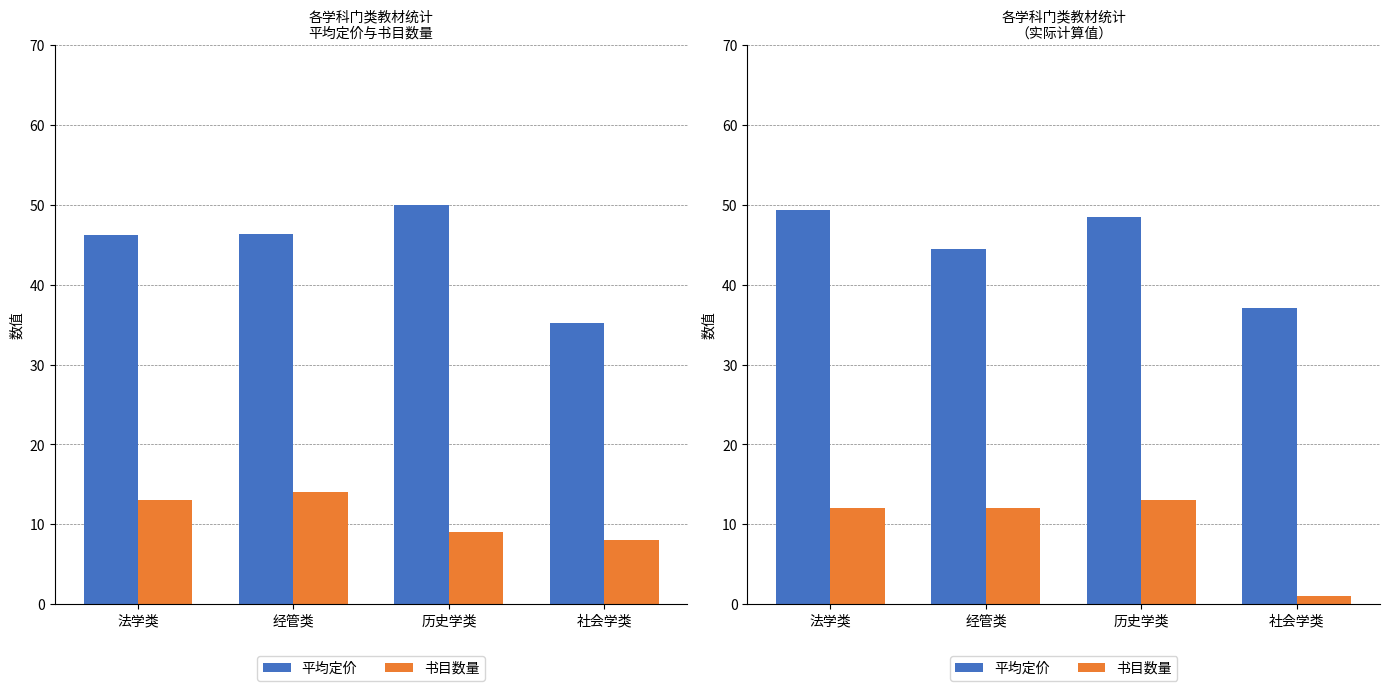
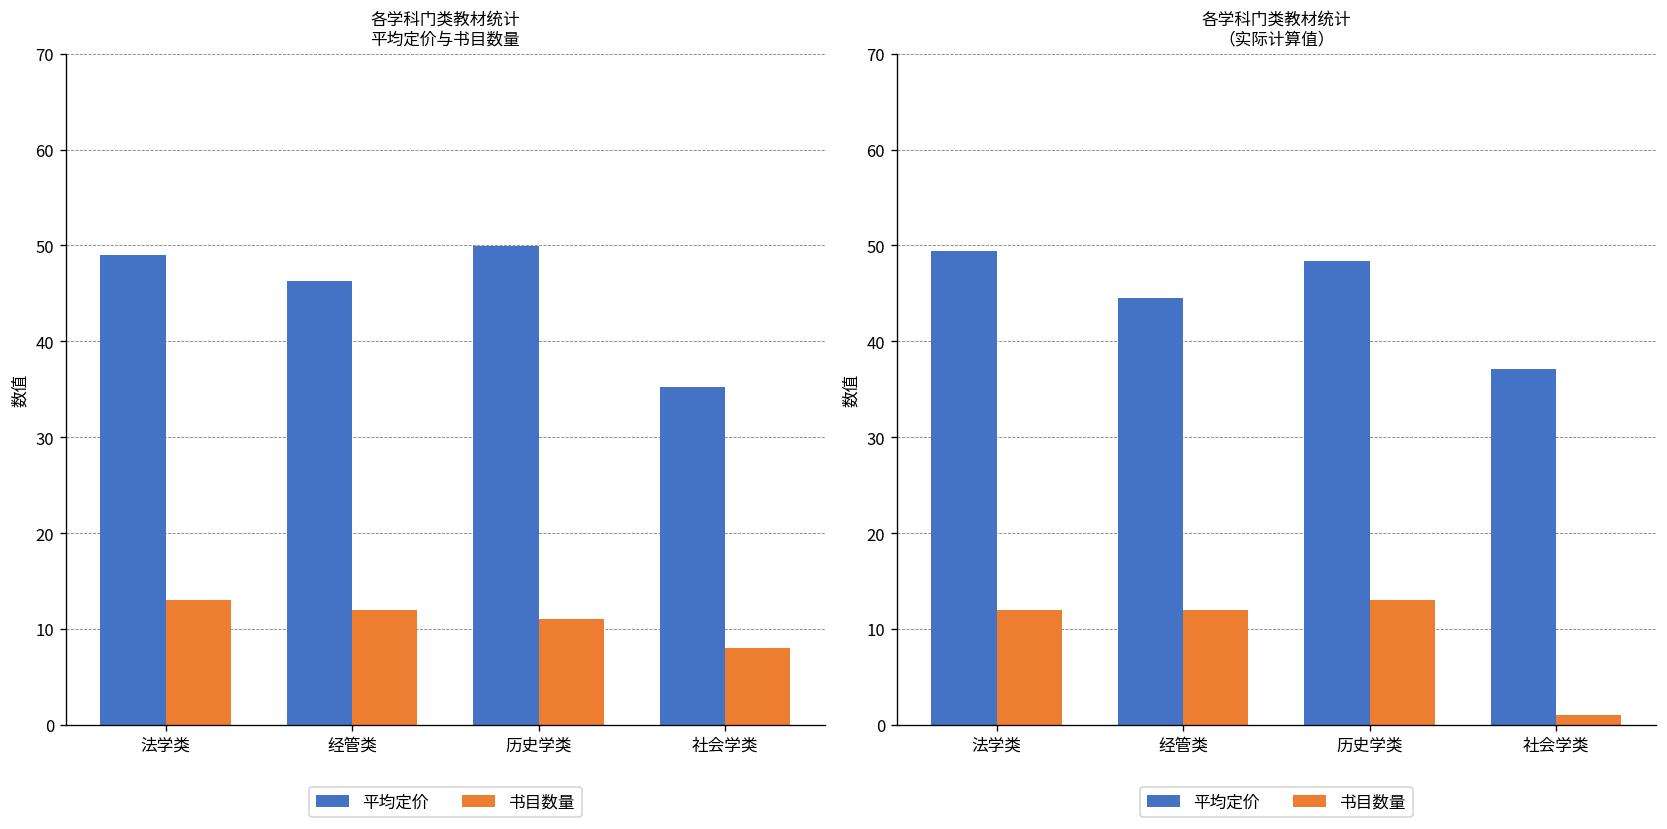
各学科门类教材统计 平均定价与书目数量, 平均定价, 法学类: 46 -> 49
各学科门类教材统计 平均定价与书目数量, 书目数量, 经管类: 14 -> 12
各学科门类教材统计 平均定价与书目数量, 书目数量, 历史学类: 9 -> 11
